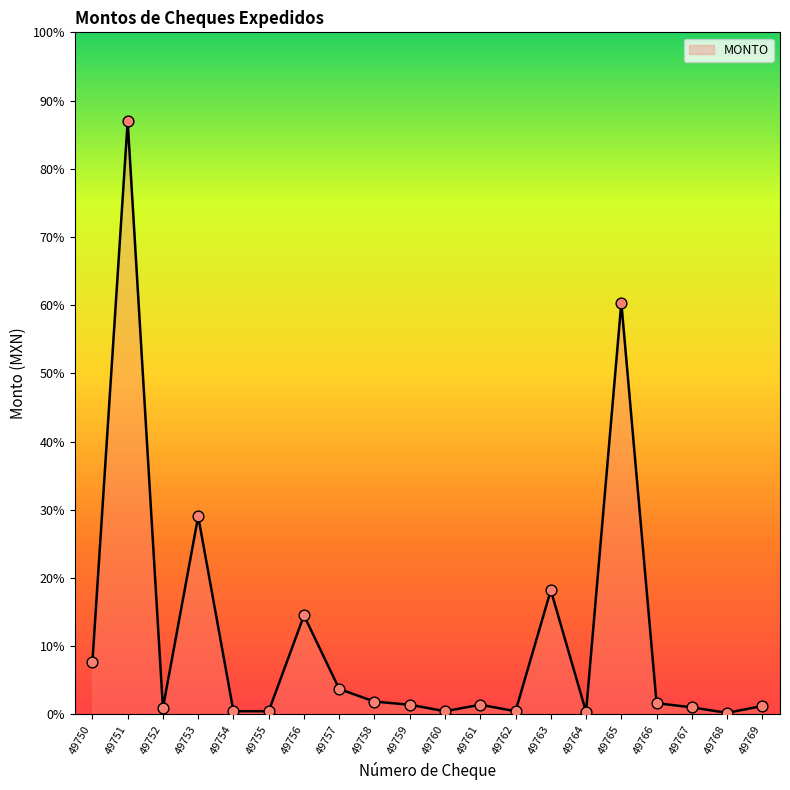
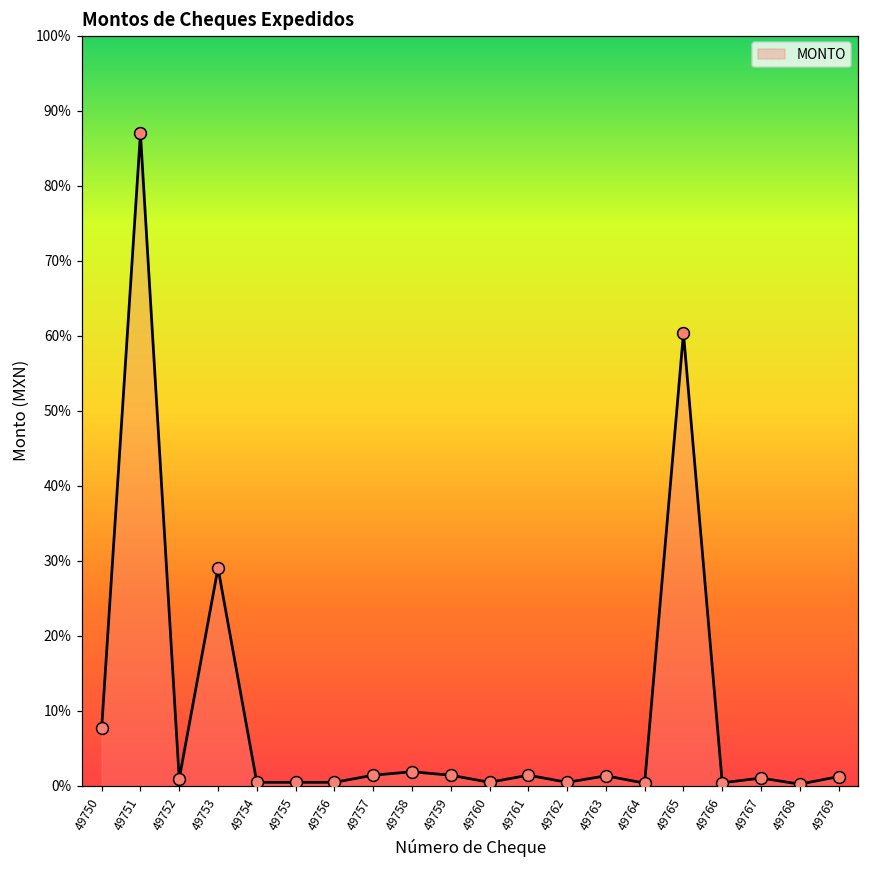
49756: 15% -> 0%
49757: 4% -> 1%
49763: 18% -> 1%
49766: 2% -> 0%
